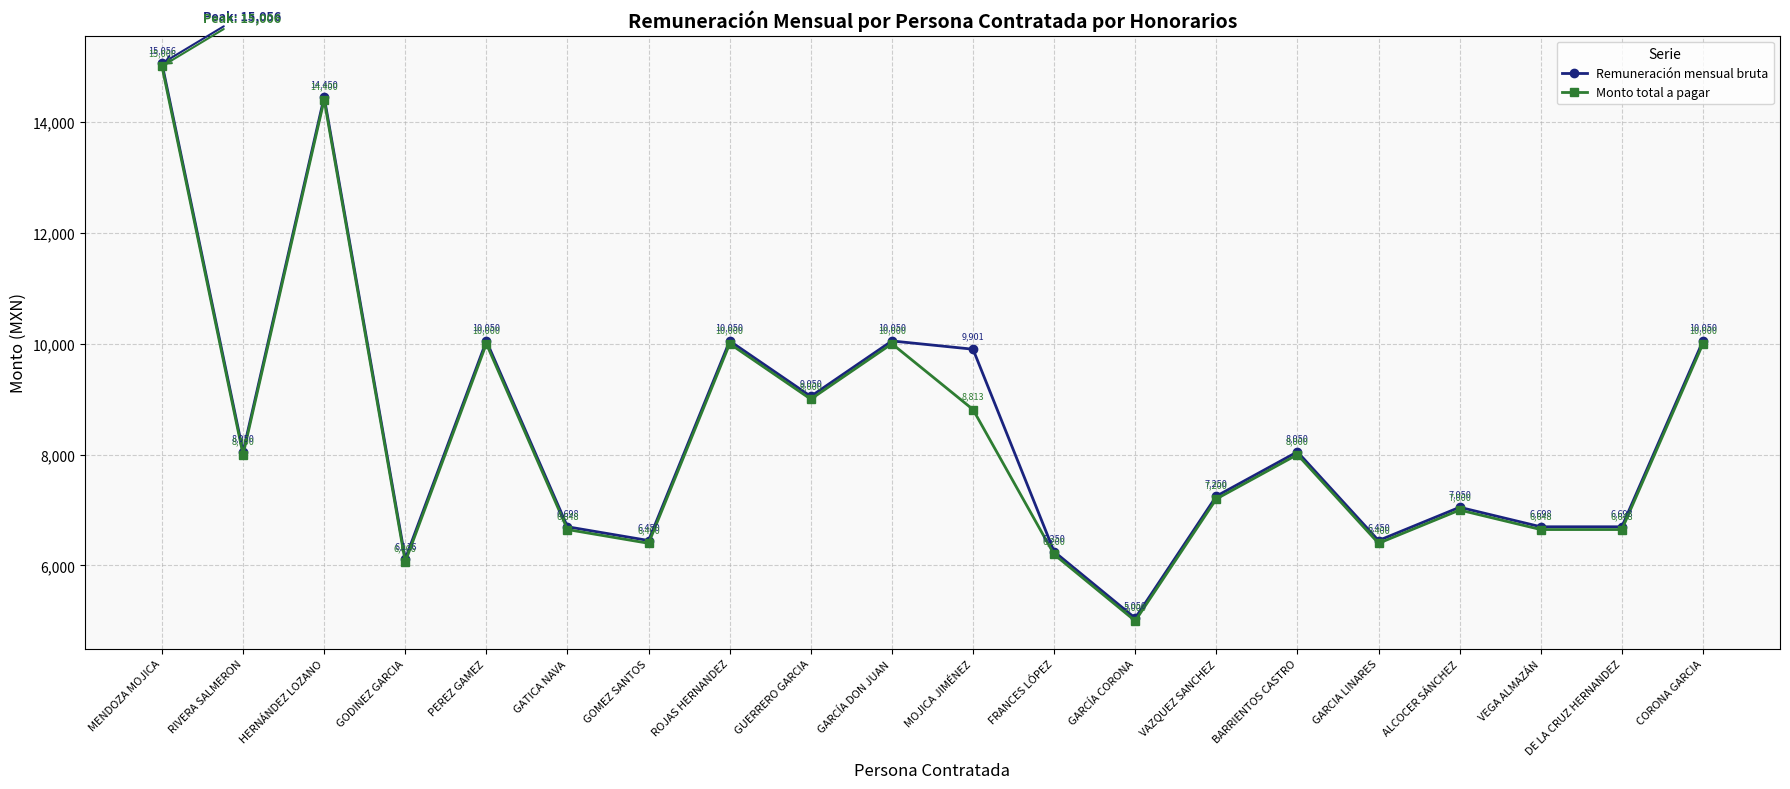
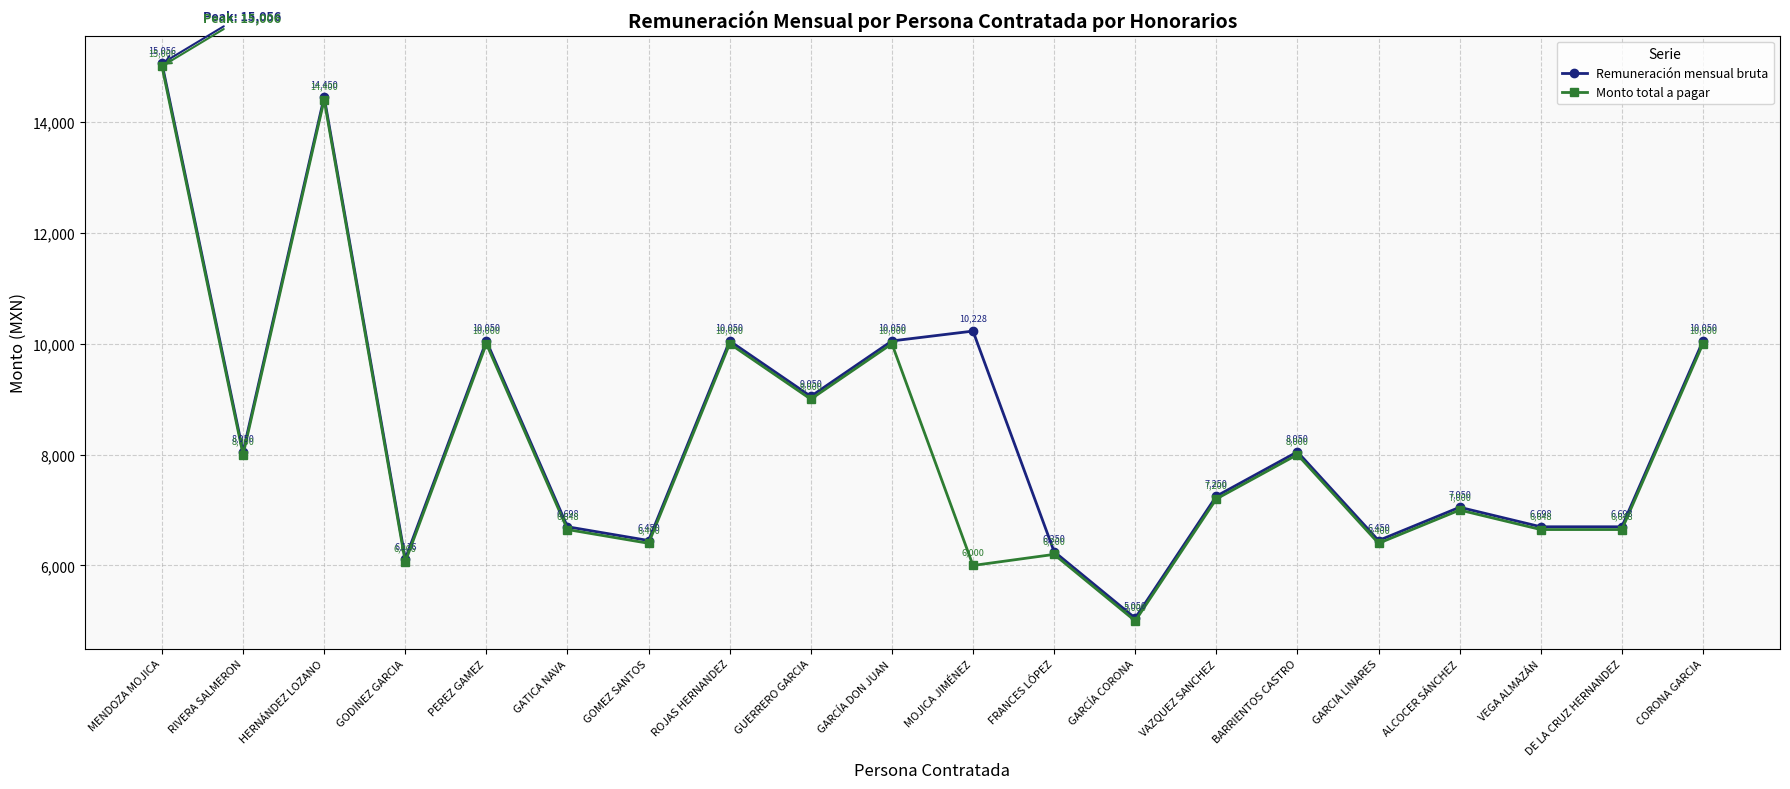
Remuneración mensual bruta, MOJICA JIMÉNEZ: 9,901 -> 10,228
Monto total a pagar, MOJICA JIMÉNEZ: 8,813 -> 6,000
